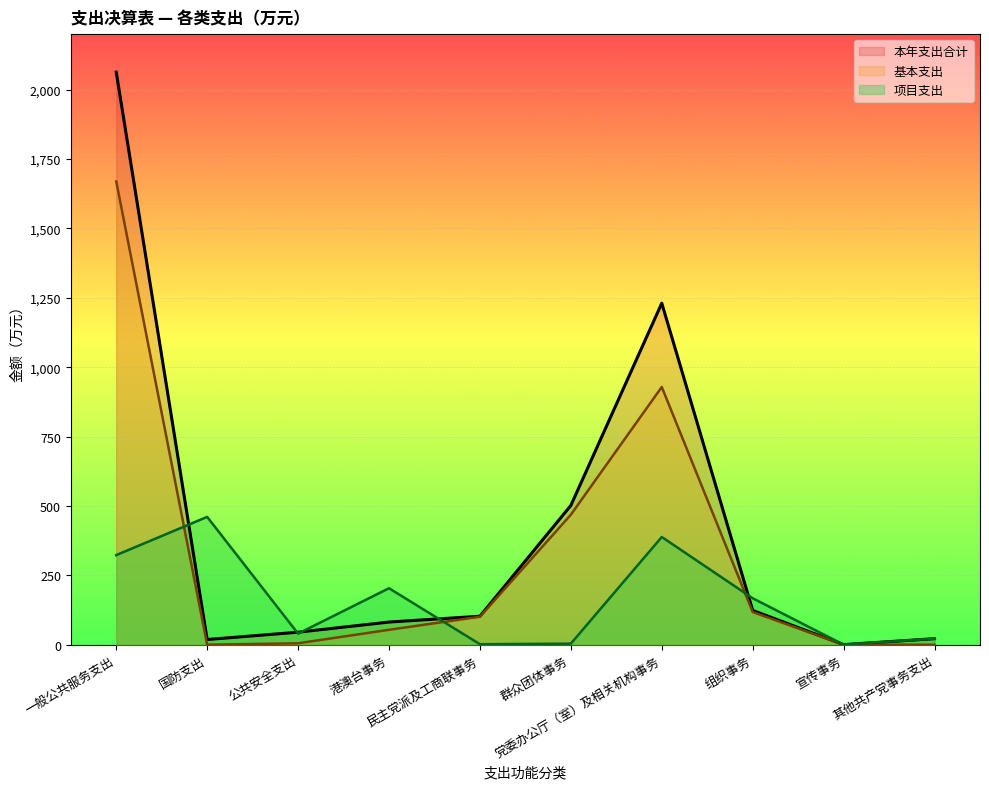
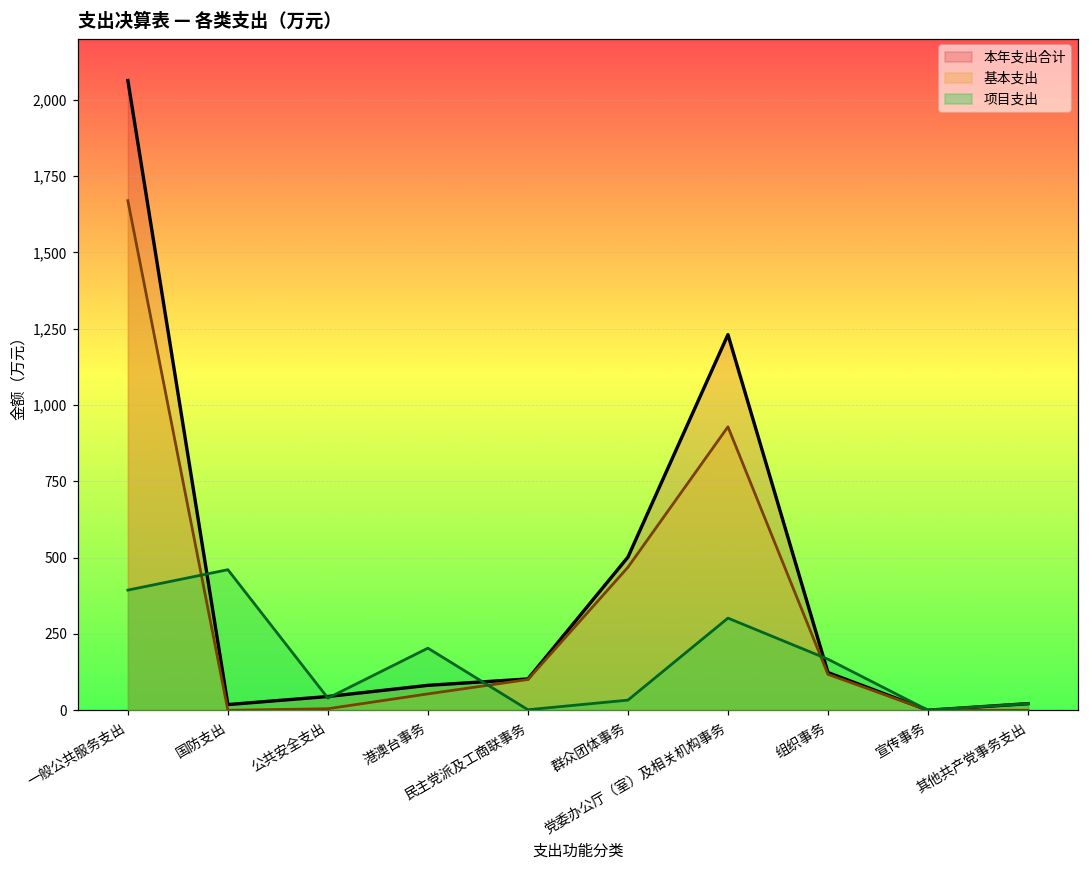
项目支出, 一般公共服务支出: 320 -> 390
项目支出, 群众团体事务: 0 -> 30
项目支出, 党委办公厅（室）及相关机构事务: 390 -> 300
